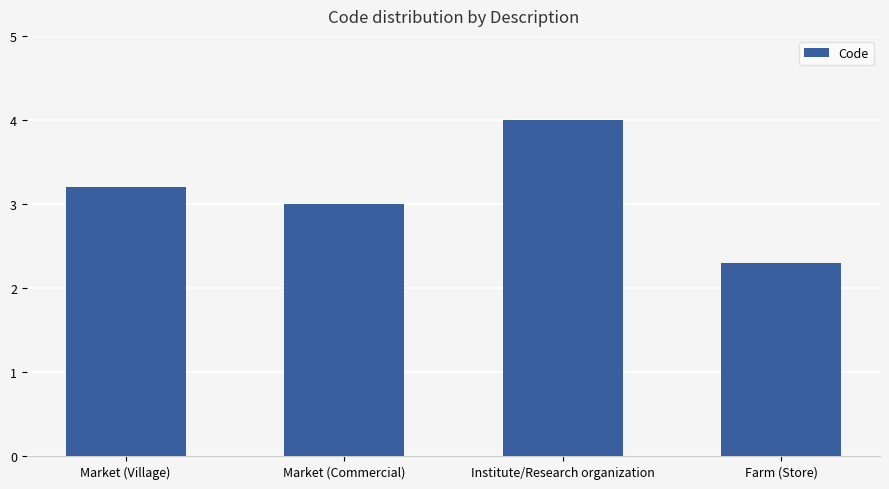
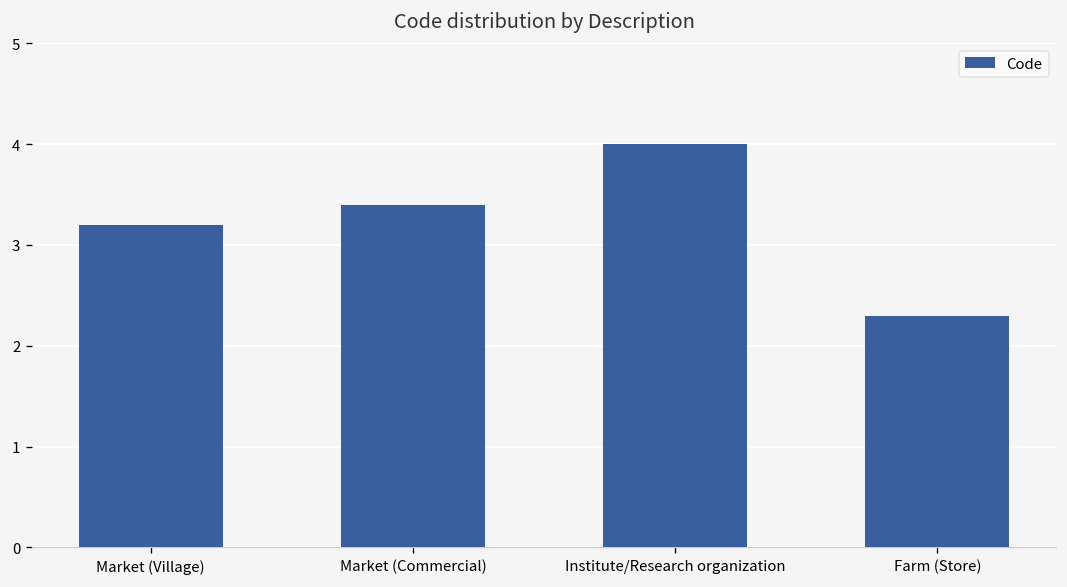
Market (Commercial): 3.0 -> 3.4
